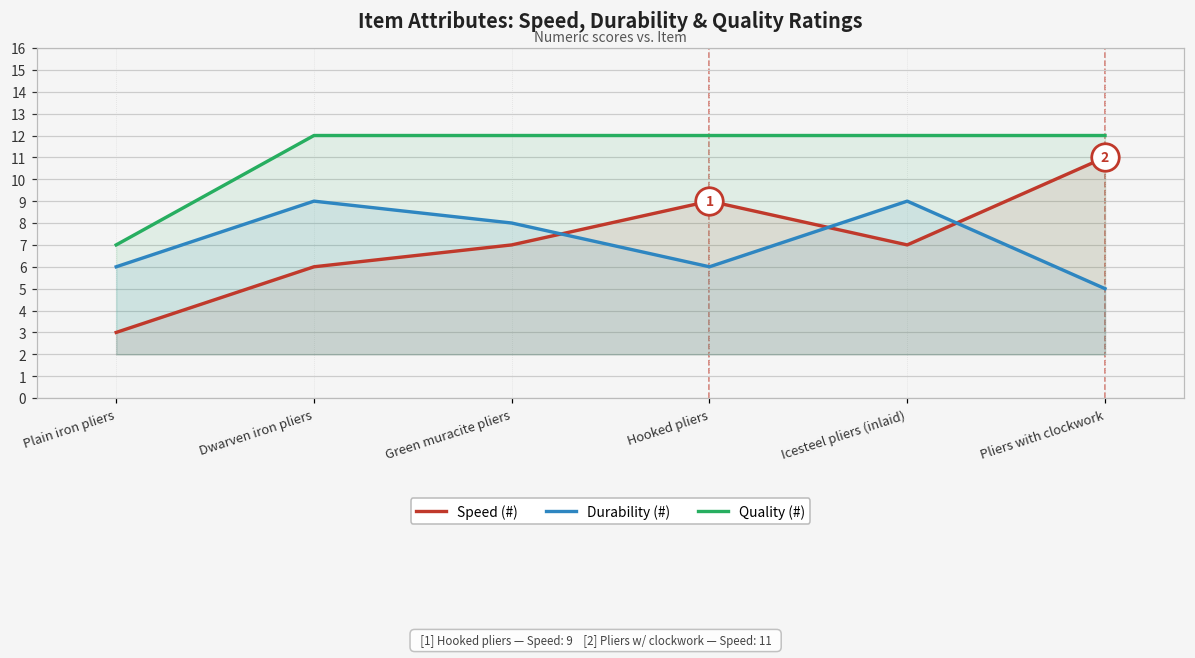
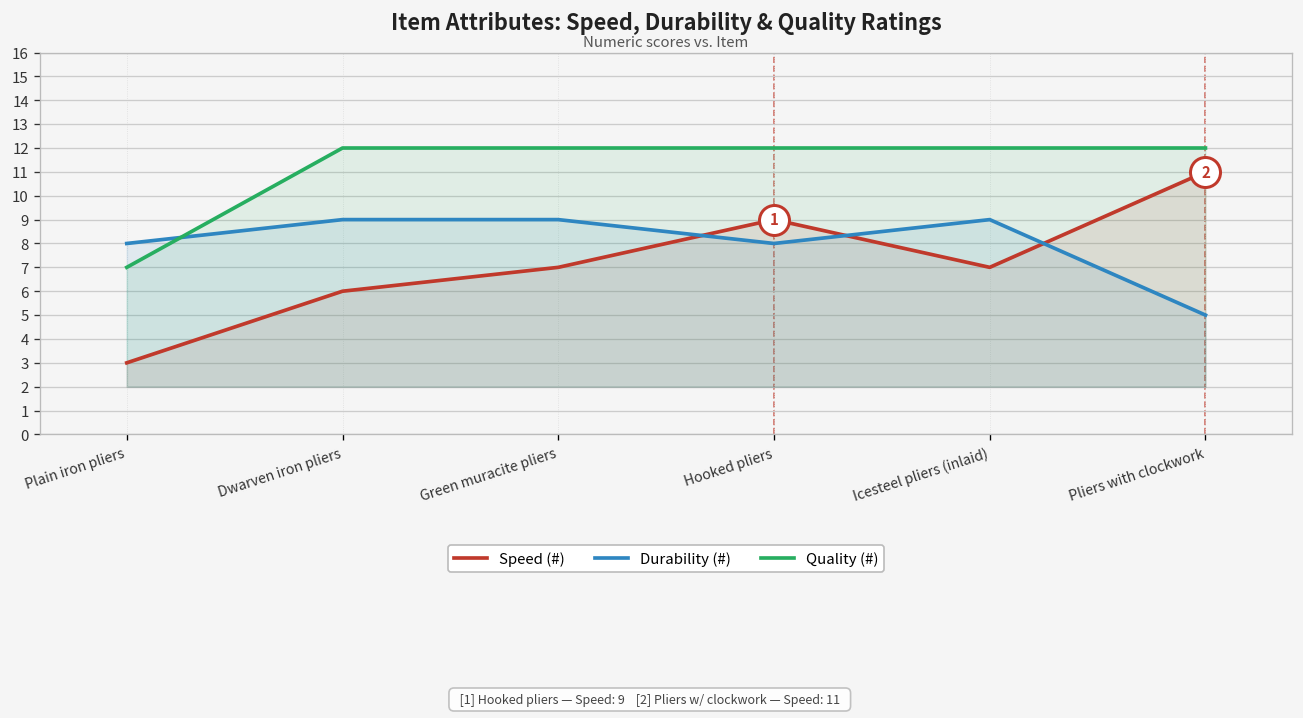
Durability (#), Plain iron pliers: 6 -> 8
Durability (#), Green muracite pliers: 8 -> 9
Durability (#), Hooked pliers: 6 -> 8
